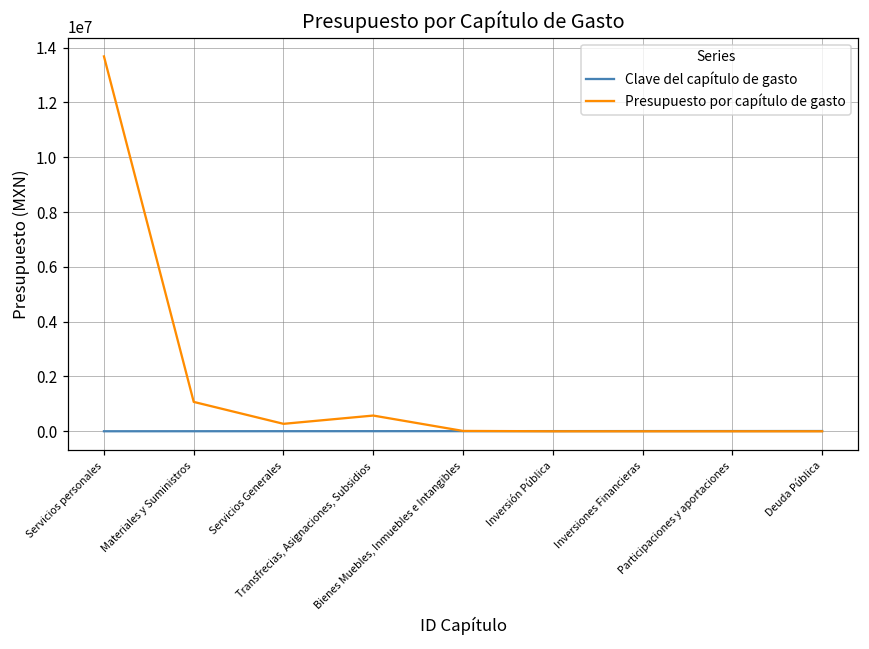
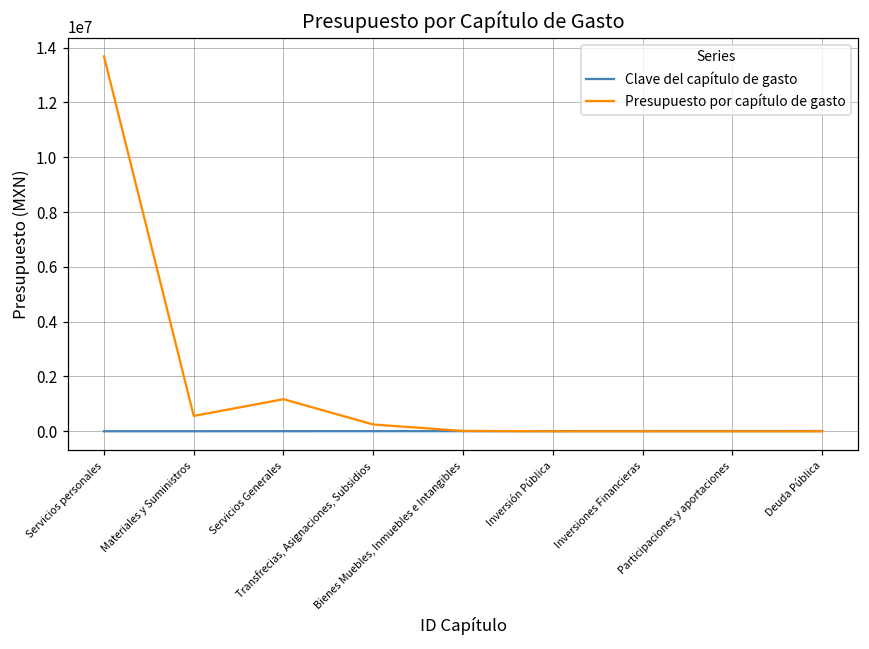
Presupuesto por capítulo de gasto, Materiales y Suministros: 1100000 -> 600000
Presupuesto por capítulo de gasto, Servicios Generales: 300000 -> 1200000
Presupuesto por capítulo de gasto, Transfrecias, Asignaciones, Subsidios: 600000 -> 200000
